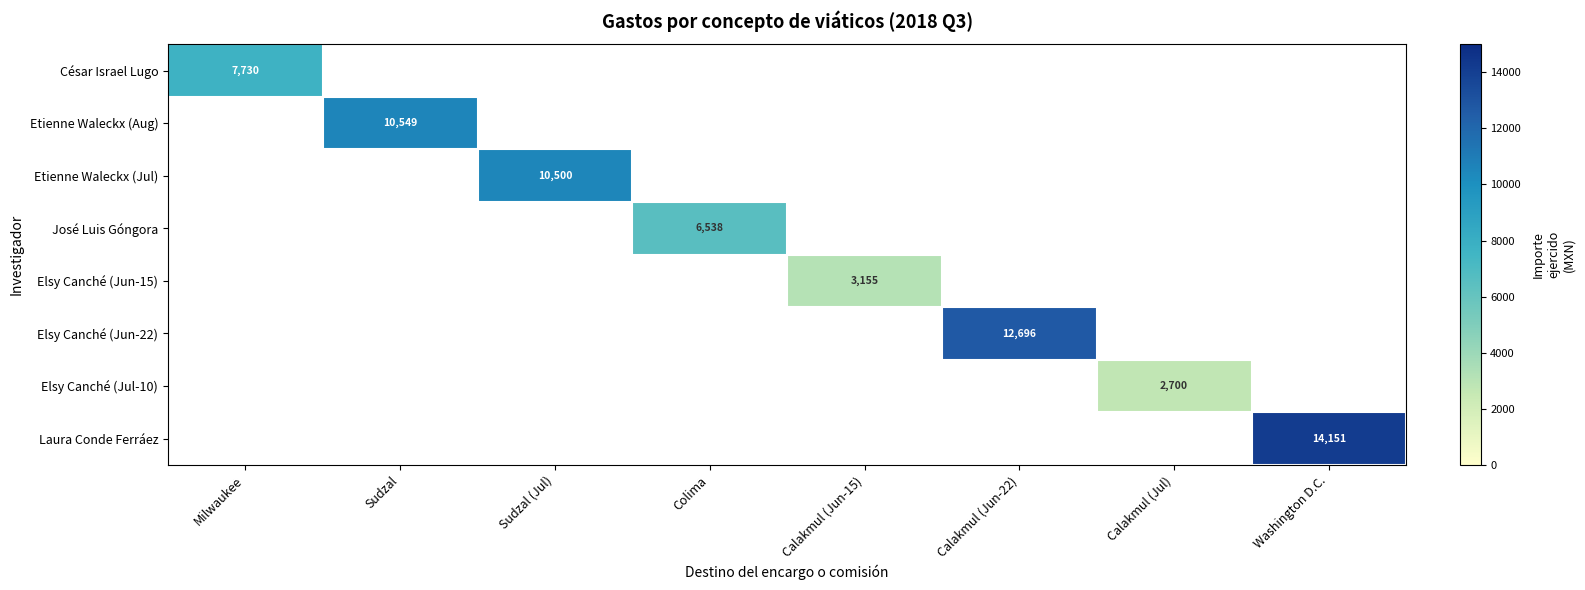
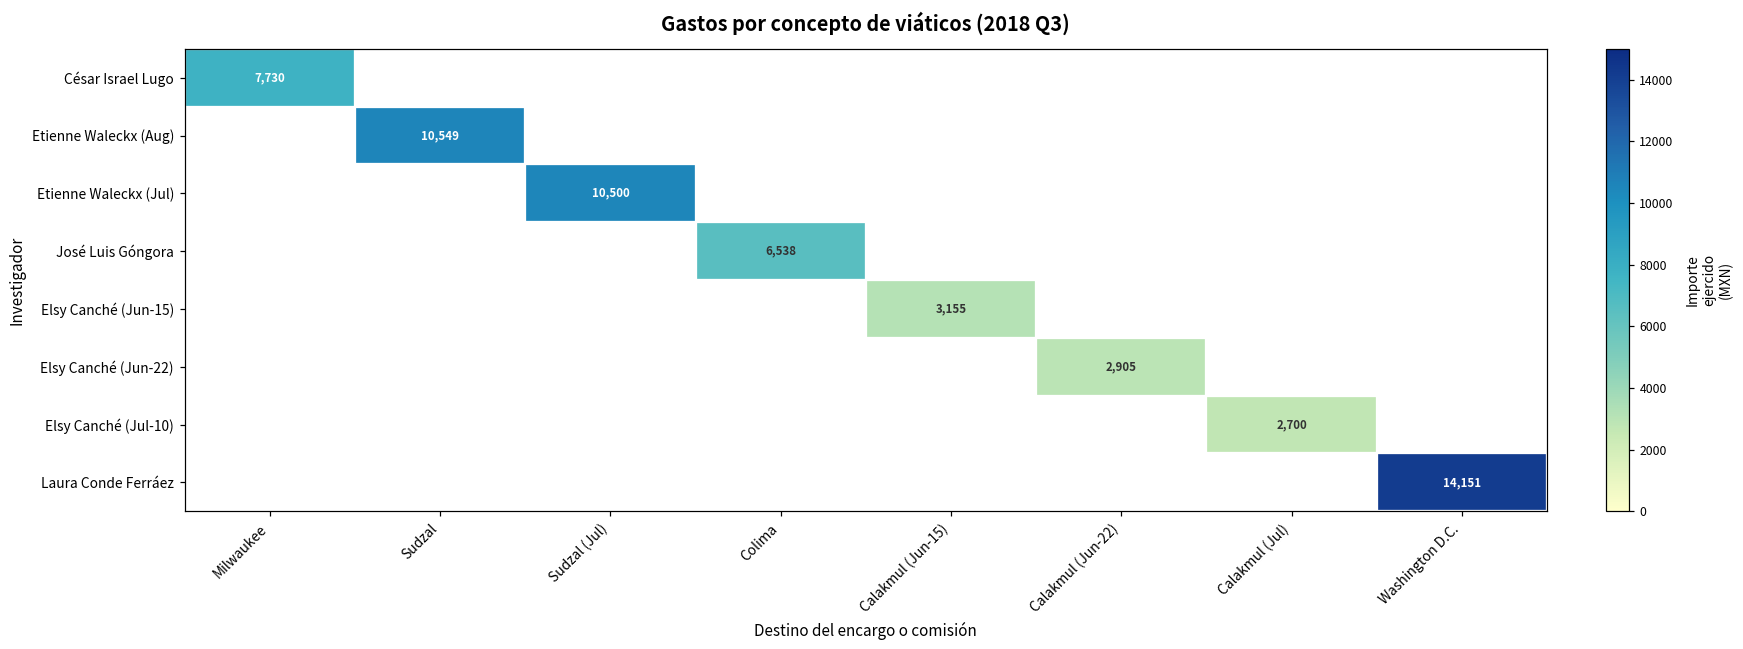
Elsy Canché (Jun-22), Calakmul (Jun-22): 12,696 -> 2,905
